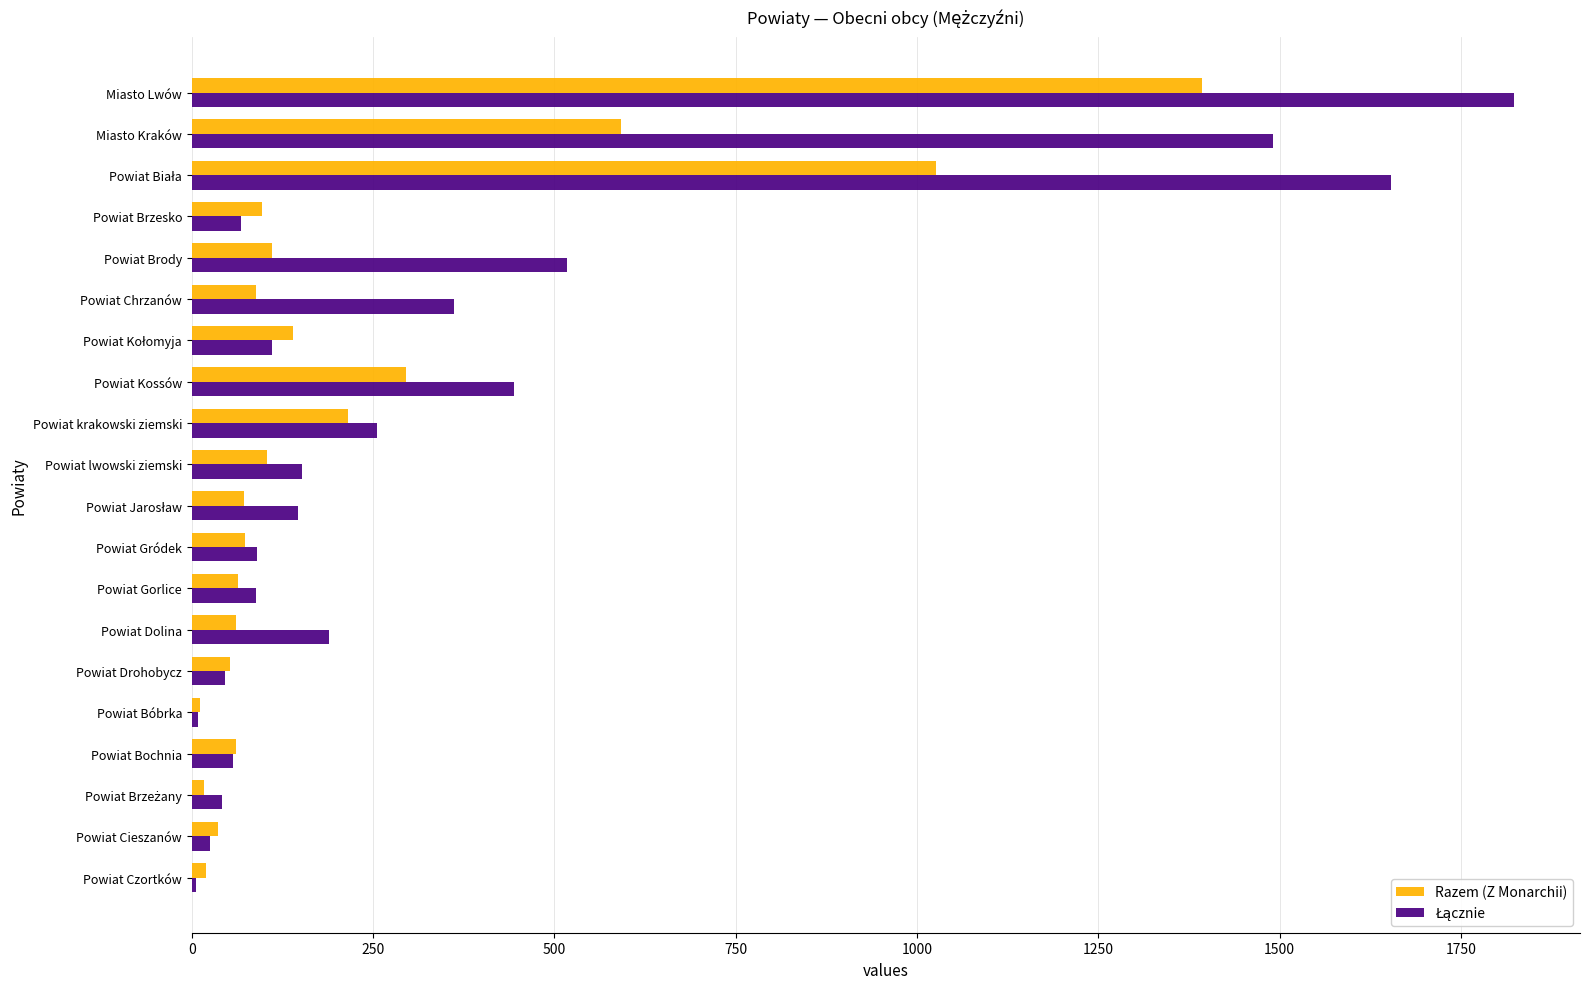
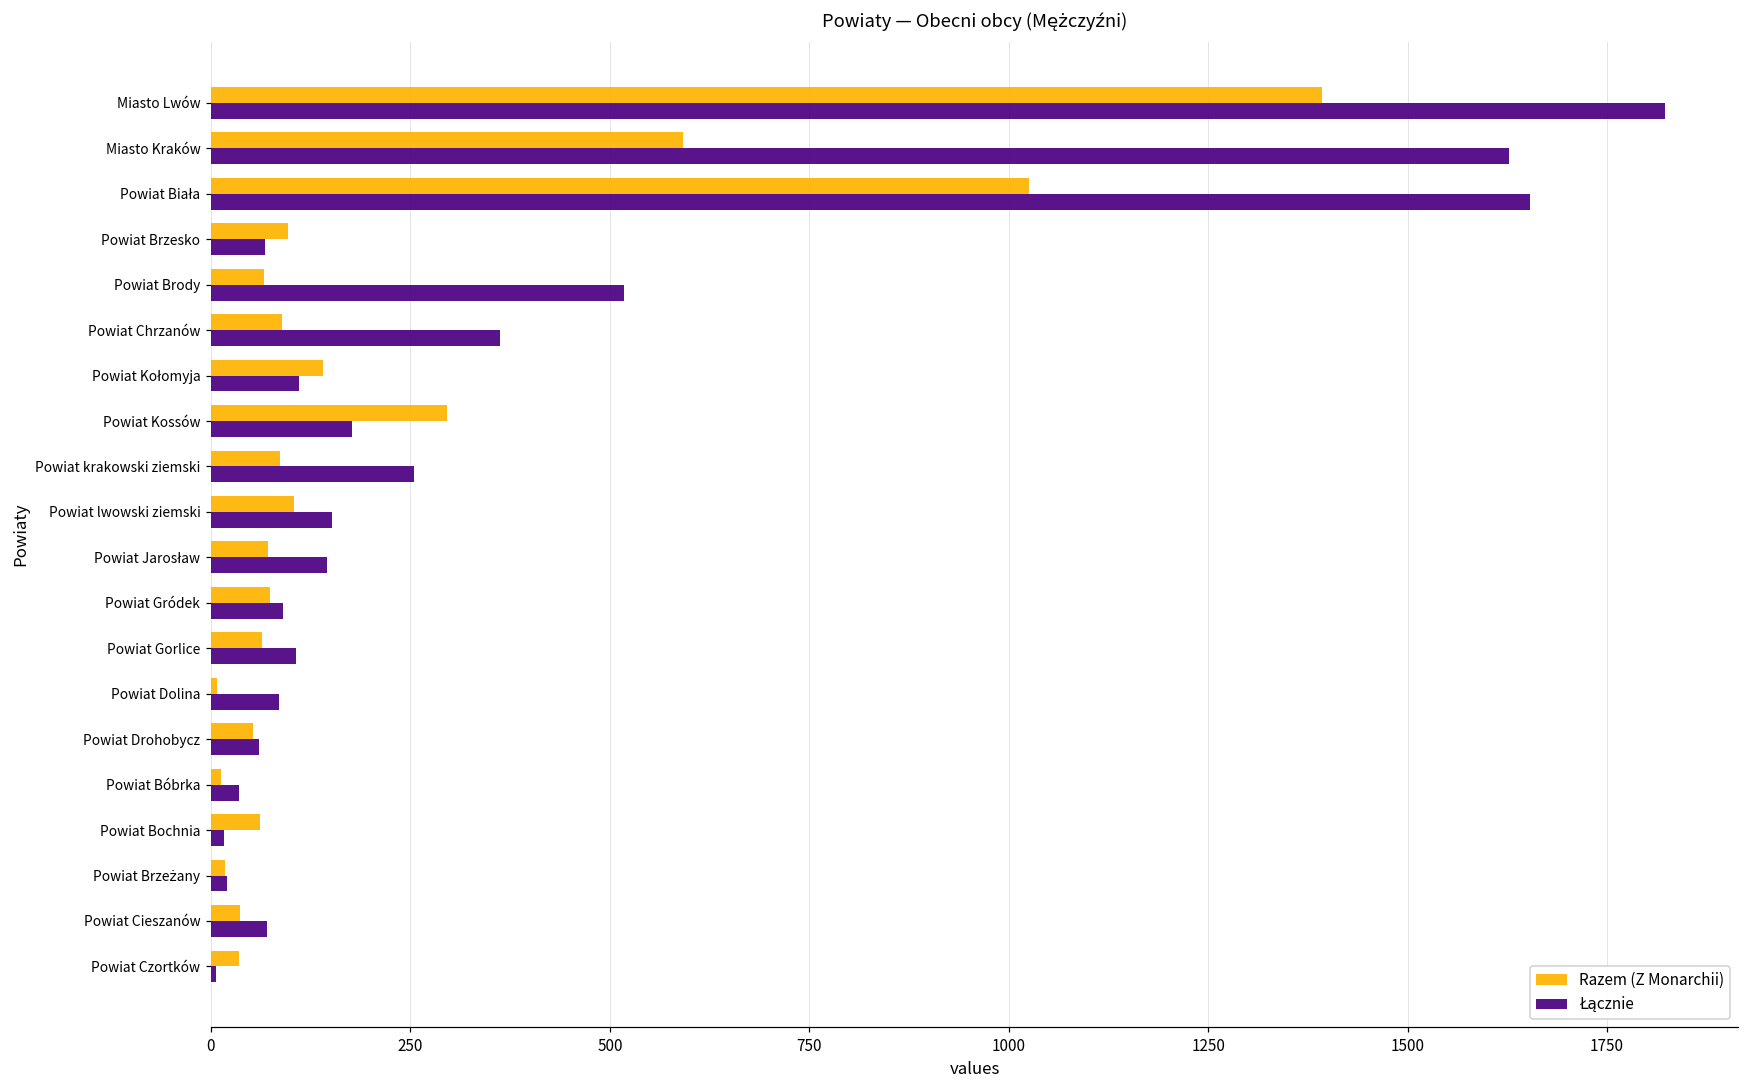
Łącznie, Miasto Kraków: 1490 -> 1630
Razem (Z Monarchii), Powiat Brody: 110 -> 70
Łącznie, Powiat Kossów: 440 -> 180
Razem (Z Monarchii), Powiat krakowski ziemski: 220 -> 90
Łącznie, Powiat Gorlice: 90 -> 110
Razem (Z Monarchii), Powiat Dolina: 60 -> 10
Łącznie, Powiat Dolina: 190 -> 90
Łącznie, Powiat Drohobycz: 50 -> 60
Łącznie, Powiat Bóbrka: 10 -> 40
Łącznie, Powiat Bochnia: 60 -> 20
Łącznie, Powiat Brzeżany: 40 -> 20
Łącznie, Powiat Cieszanów: 30 -> 70
Razem (Z Monarchii), Powiat Czortków: 20 -> 40
